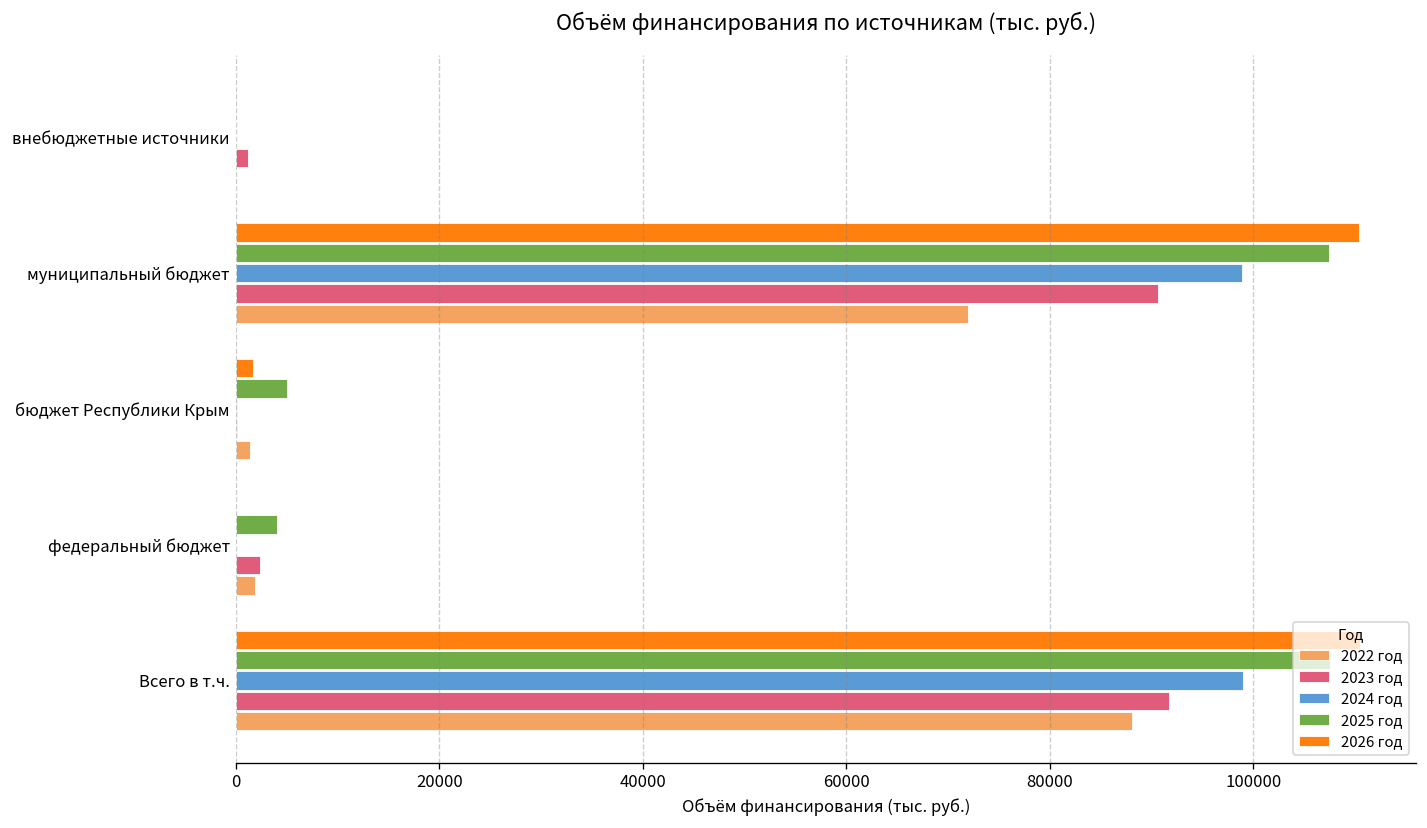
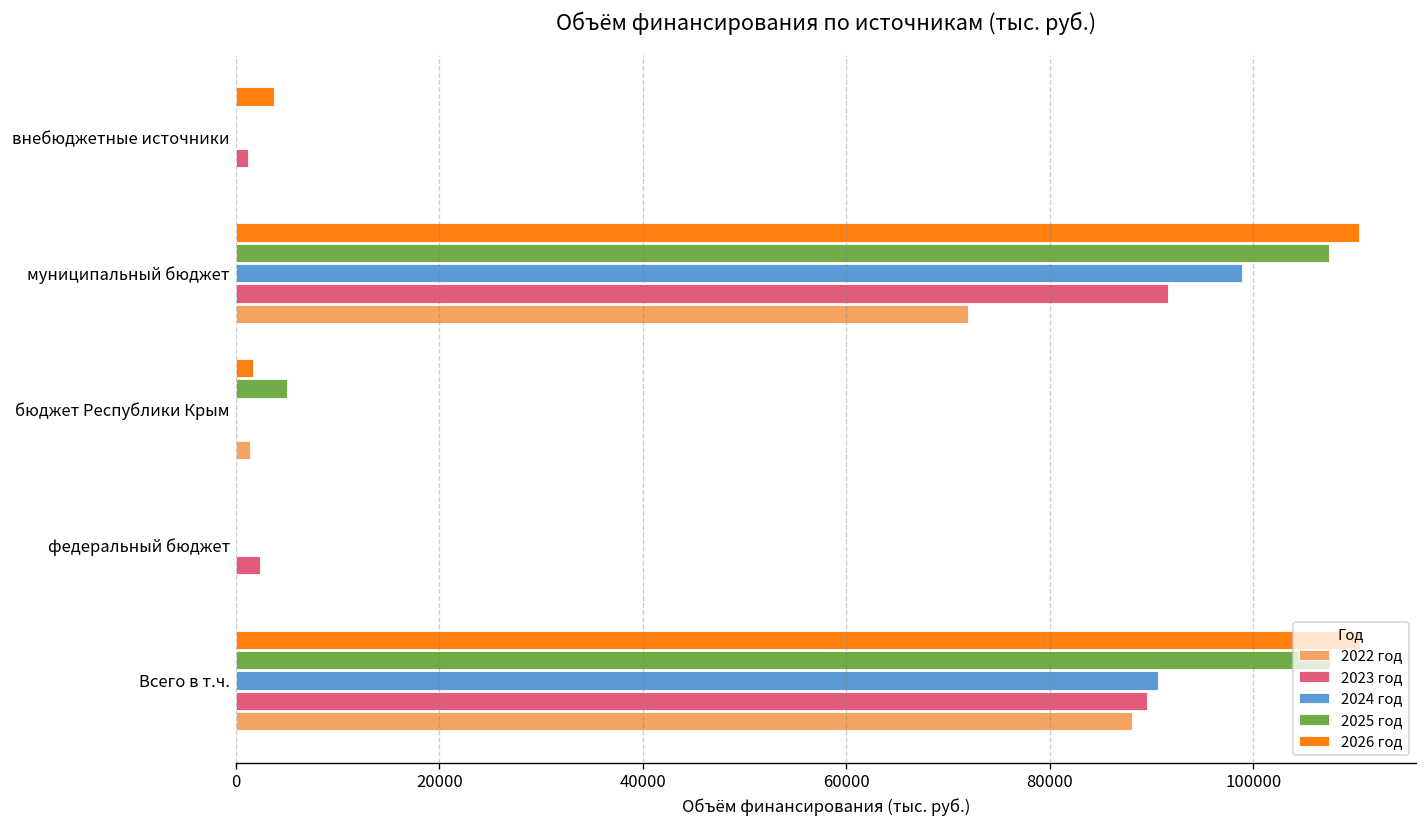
2026 год, внебюджетные источники: 0 -> 4000
2023 год, муниципальный бюджет: 91000 -> 92000
2025 год, федеральный бюджет: 4000 -> 0
2022 год, федеральный бюджет: 2000 -> 0
2024 год, Всего в т.ч.: 99000 -> 91000
2023 год, Всего в т.ч.: 92000 -> 90000
